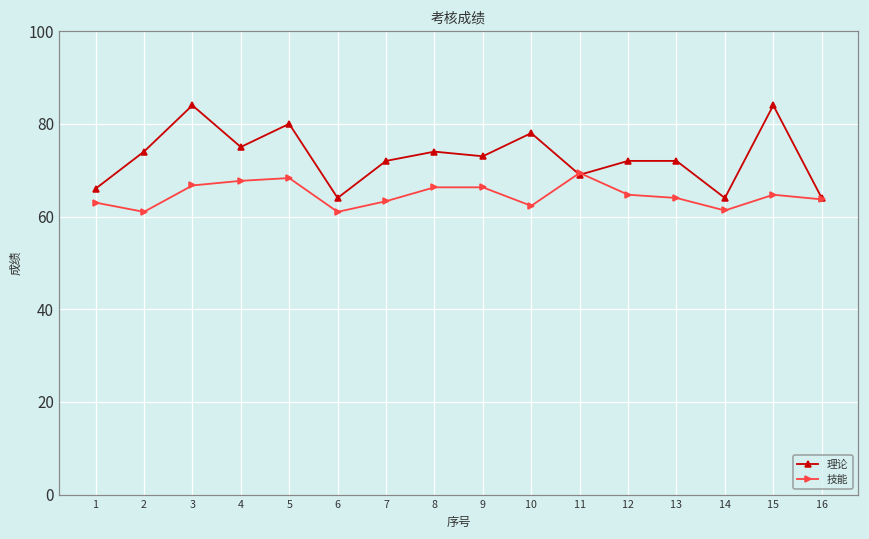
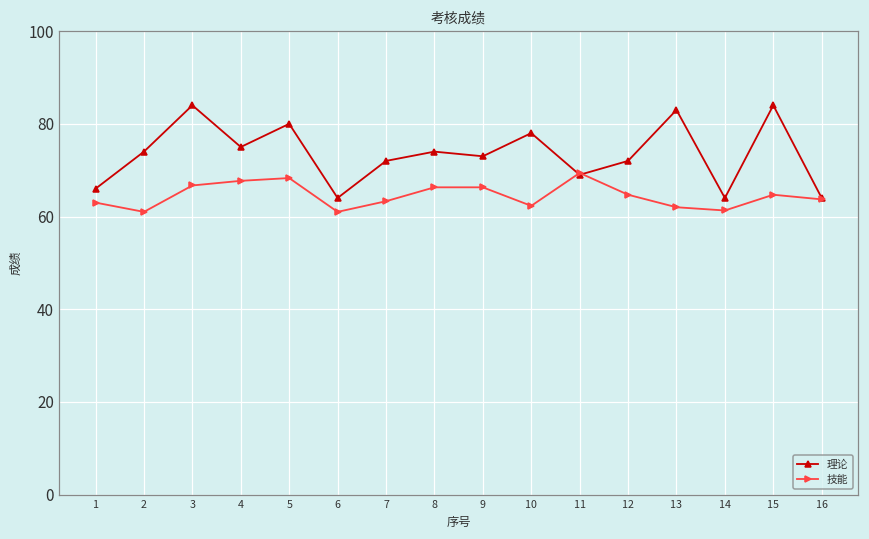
理论, 13: 72 -> 83
技能, 13: 64 -> 62
